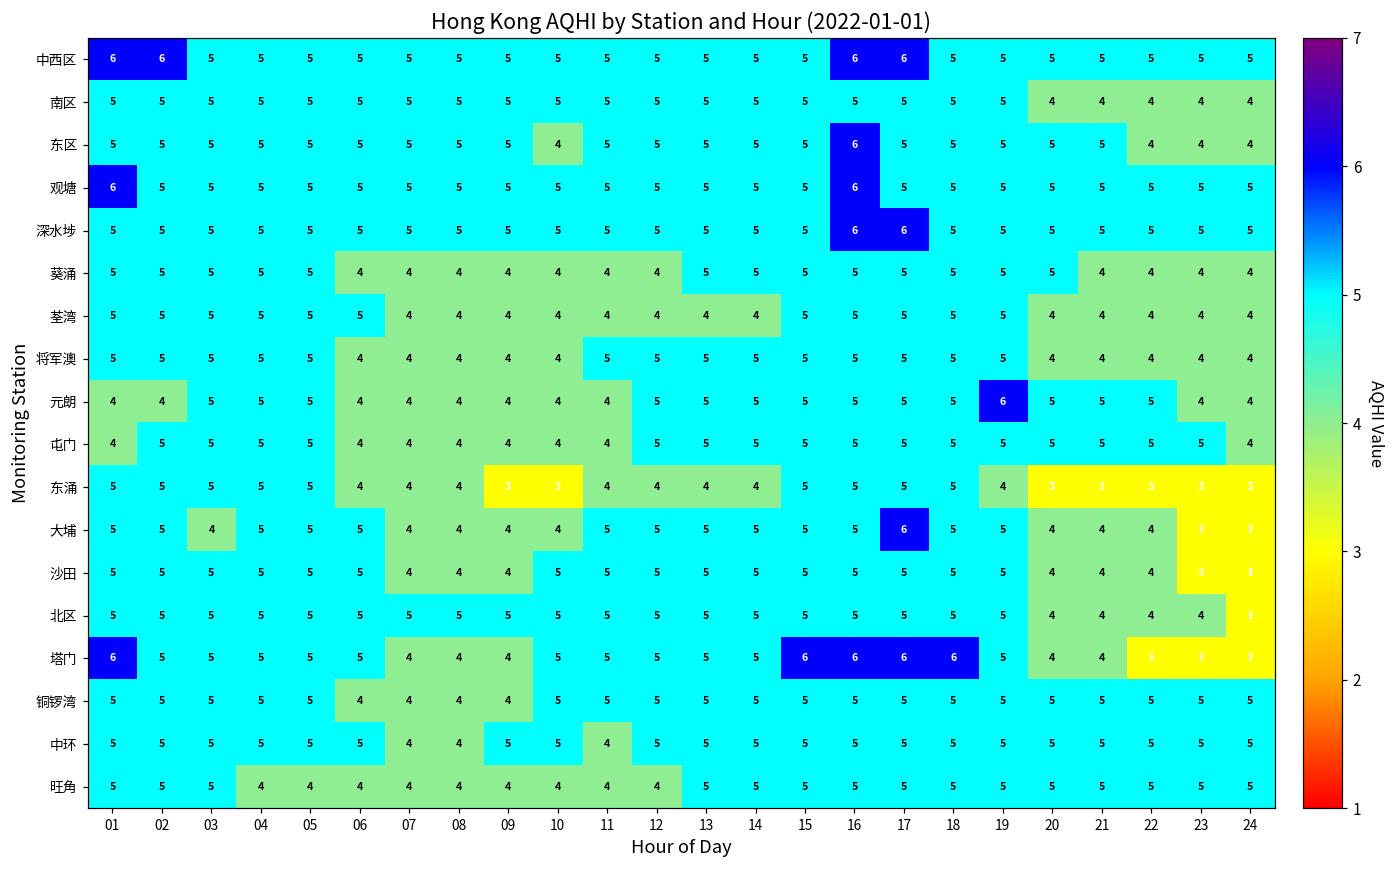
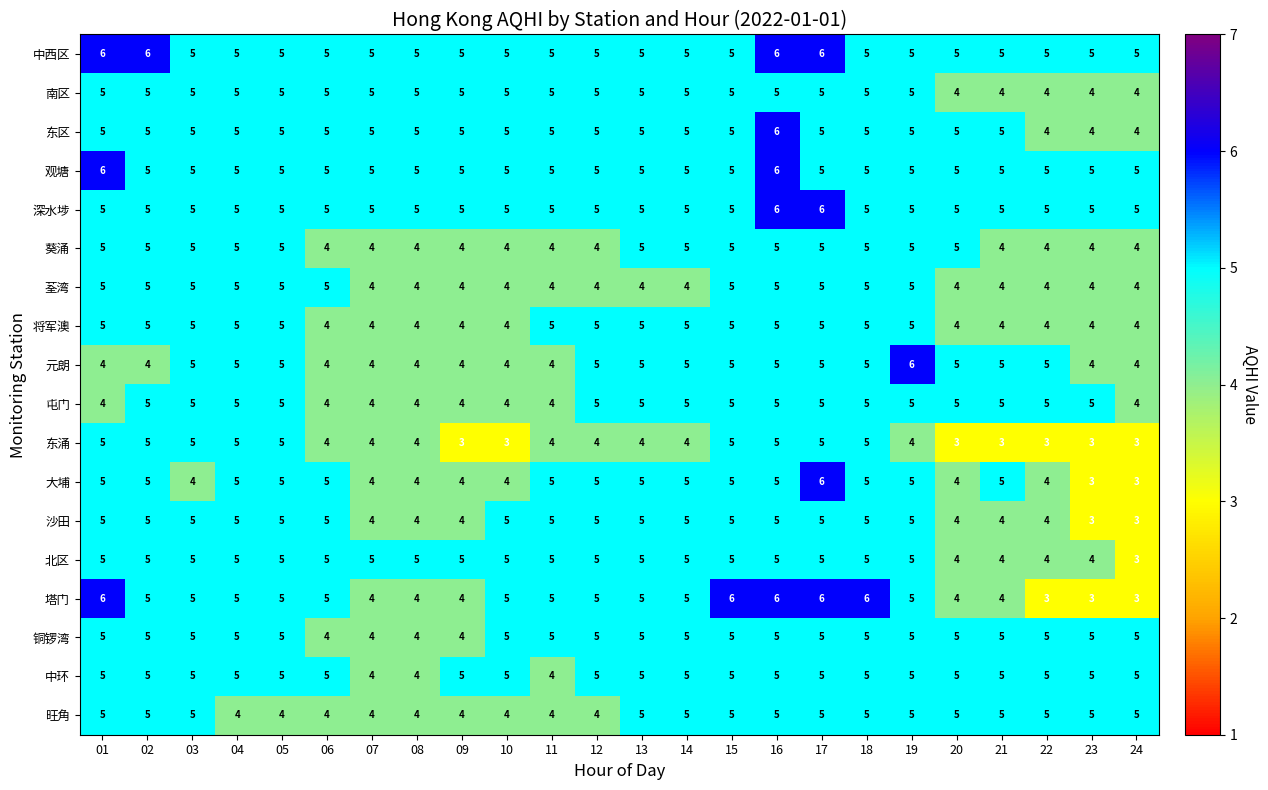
东区, 10: 4 -> 5
大埔, 21: 4 -> 5
